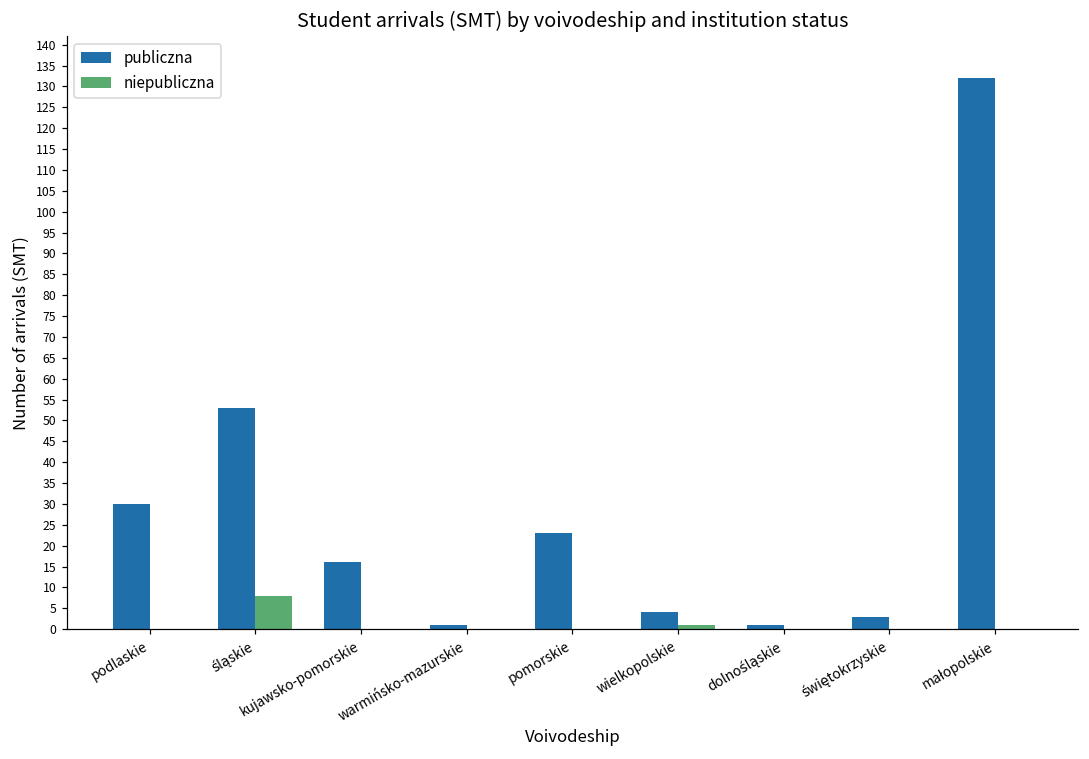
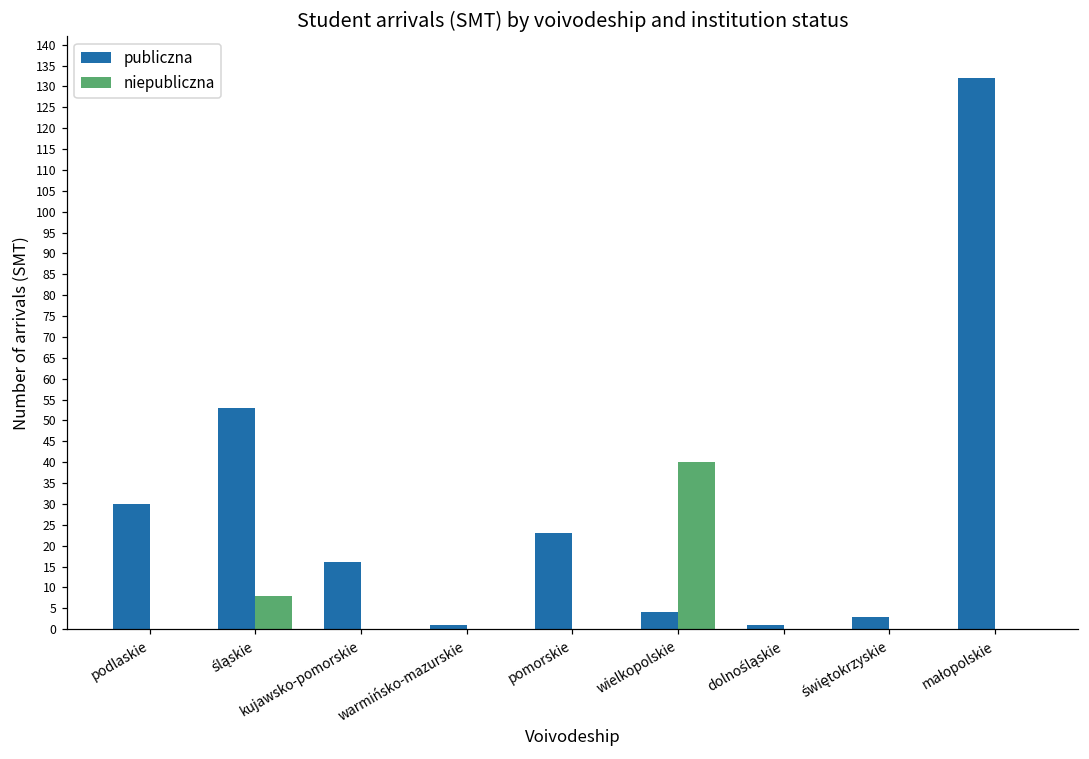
niepubliczna, wielkopolskie: 1 -> 40
